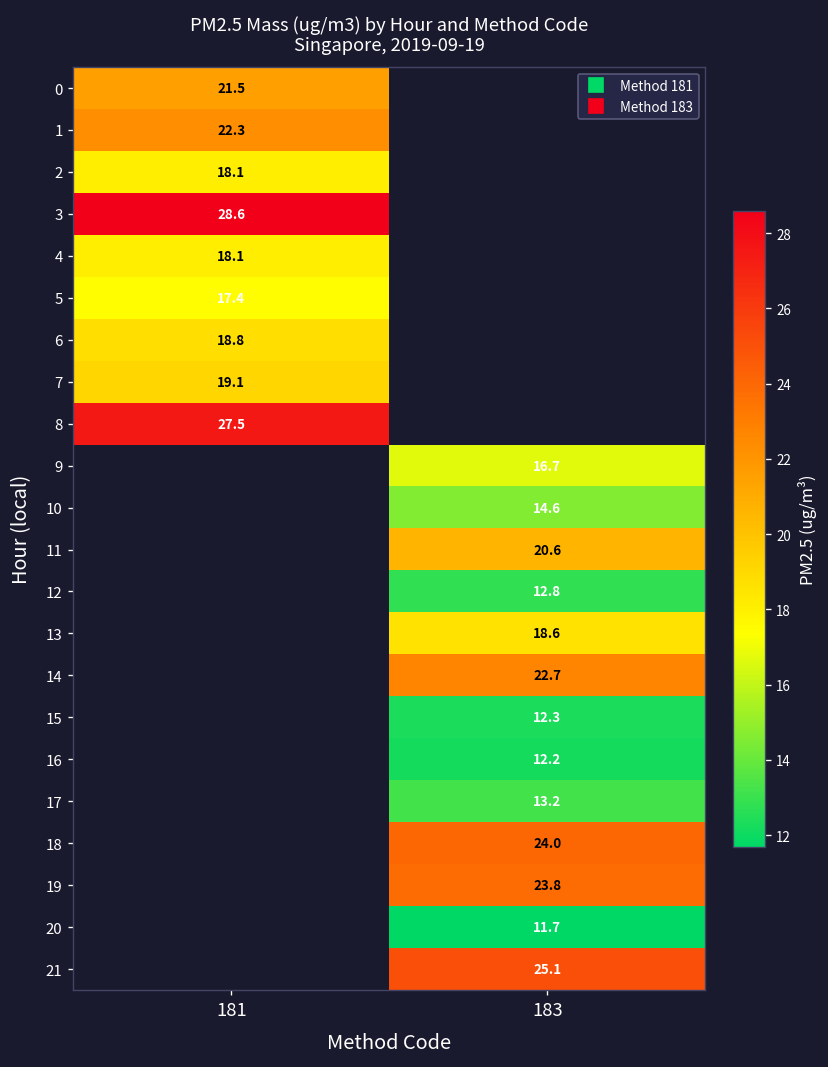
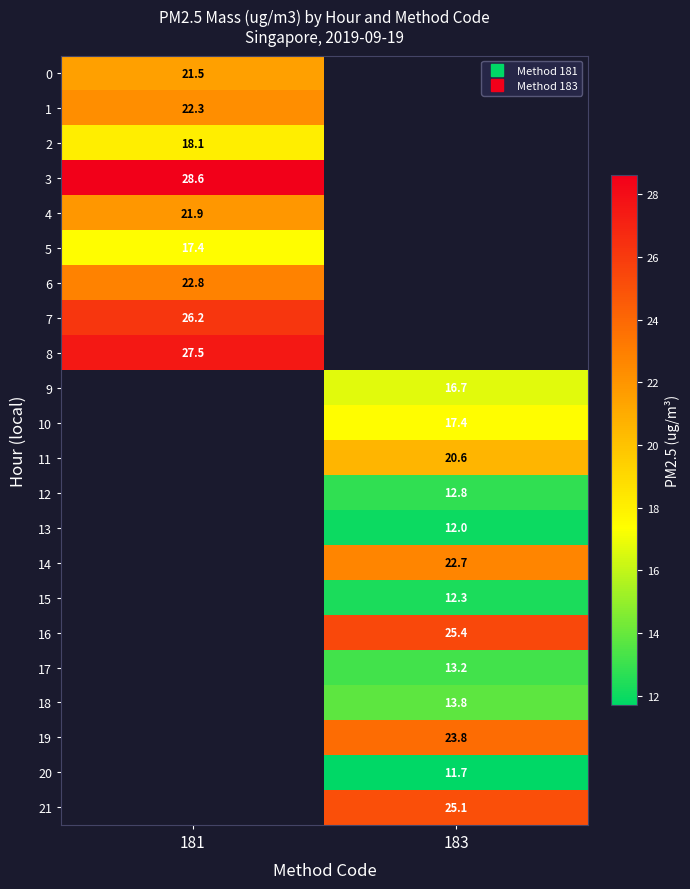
4, 181: 18.1 -> 21.9
6, 181: 18.8 -> 22.8
7, 181: 19.1 -> 26.2
10, 183: 14.6 -> 17.4
13, 183: 18.6 -> 12.0
16, 183: 12.2 -> 25.4
18, 183: 24.0 -> 13.8
